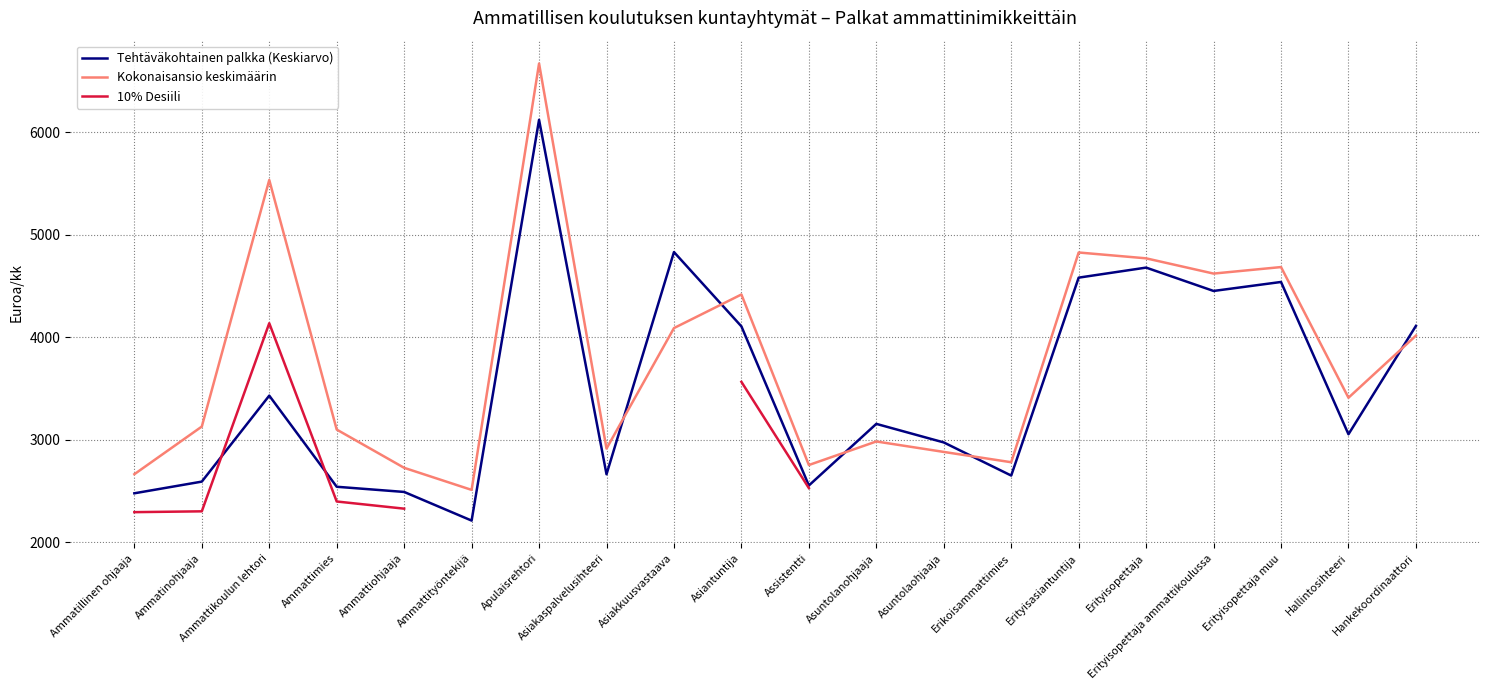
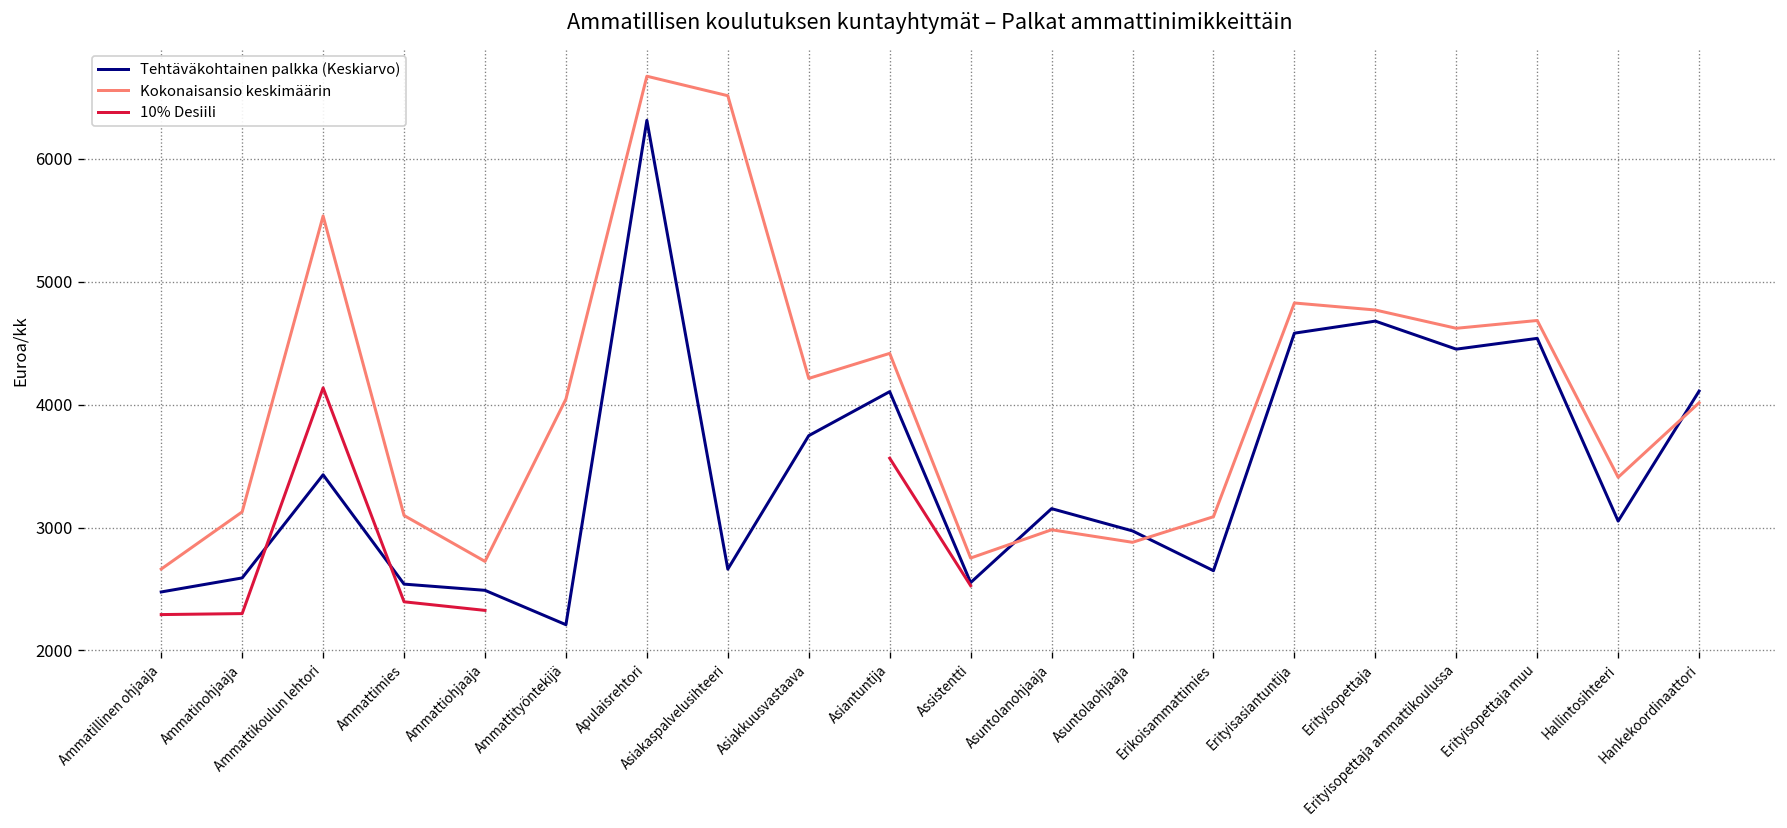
Kokonaisansio keskimäärin, Ammattityöntekijä: 2510 -> 4040
Tehtäväkohtainen palkka (Keskiarvo), Apulaisrehtori: 6120 -> 6310
Kokonaisansio keskimäärin, Asiakaspalvelusihteeri: 2910 -> 6510
Tehtäväkohtainen palkka (Keskiarvo), Asiakkuusvastaava: 4830 -> 3750
Kokonaisansio keskimäärin, Asiakkuusvastaava: 4090 -> 4210
Kokonaisansio keskimäärin, Erikoisammattimies: 2780 -> 3090
